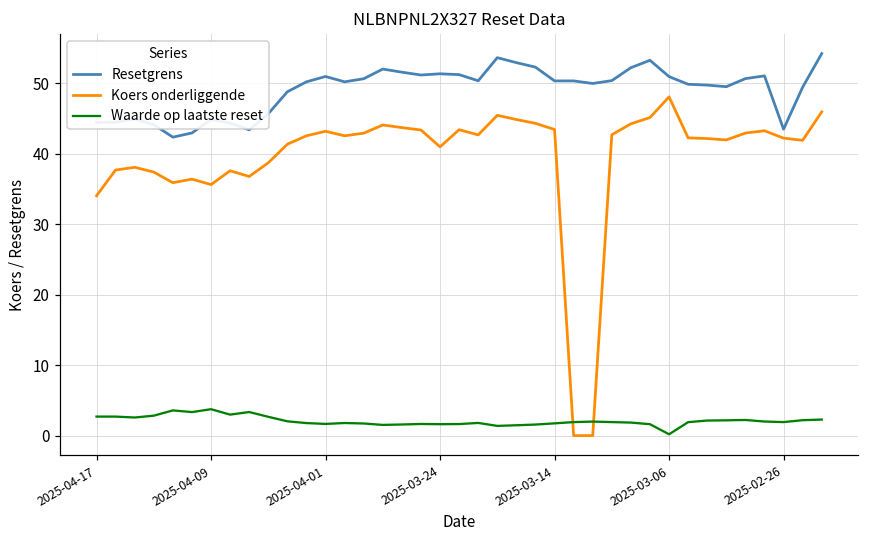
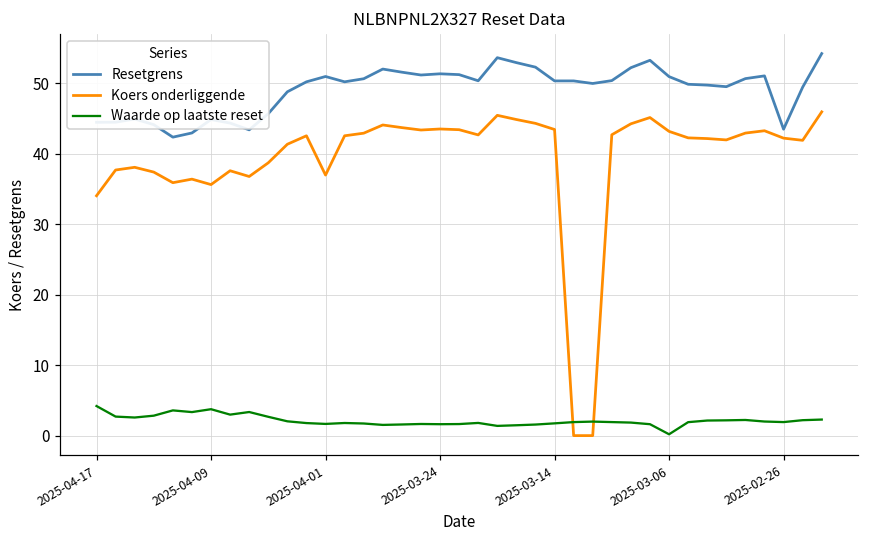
Waarde op laatste reset, 2025-04-17: 3 -> 4
Koers onderliggende, 2025-04-01: 43 -> 37
Koers onderliggende, 2025-03-24: 41 -> 44
Koers onderliggende, 2025-03-06: 48 -> 43
